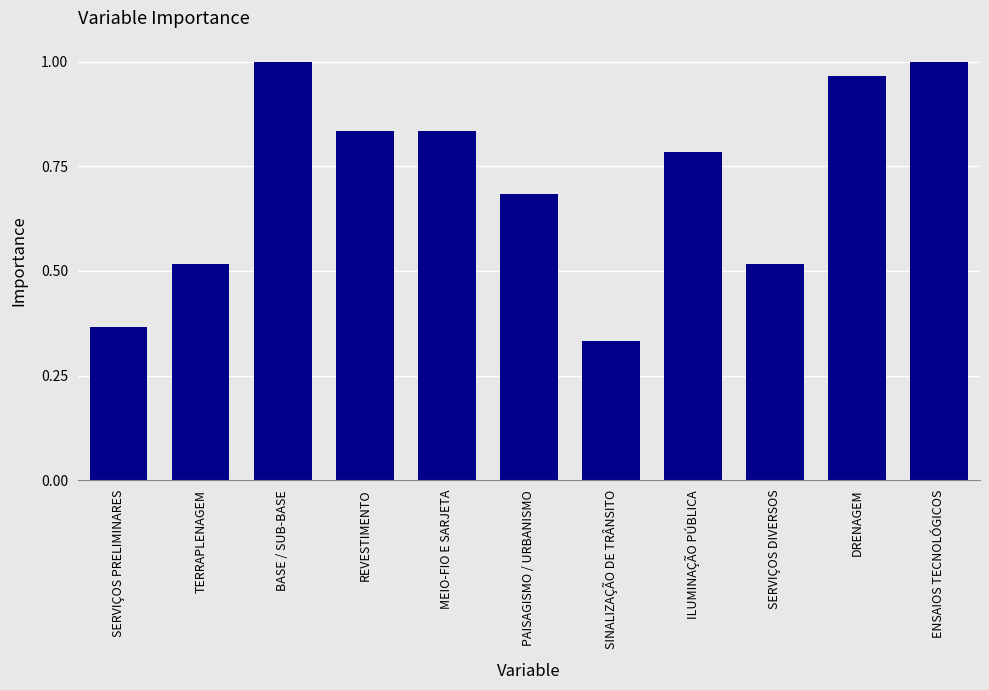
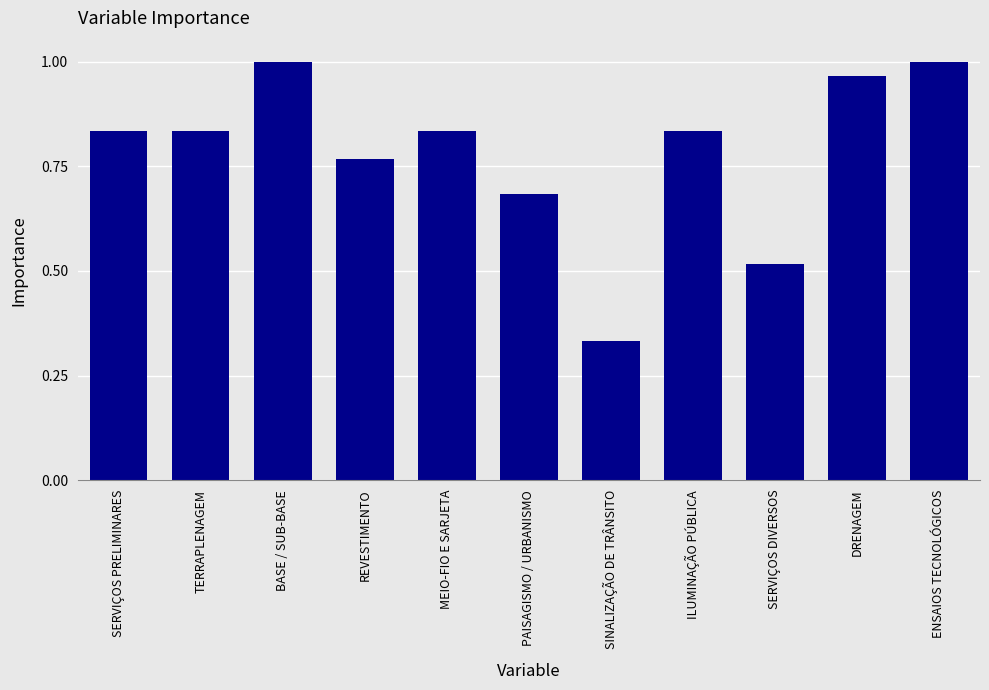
SERVIÇOS PRELIMINARES: 0.37 -> 0.83
TERRAPLENAGEM: 0.52 -> 0.83
REVESTIMENTO: 0.83 -> 0.77
ILUMINAÇÃO PÚBLICA: 0.78 -> 0.83
